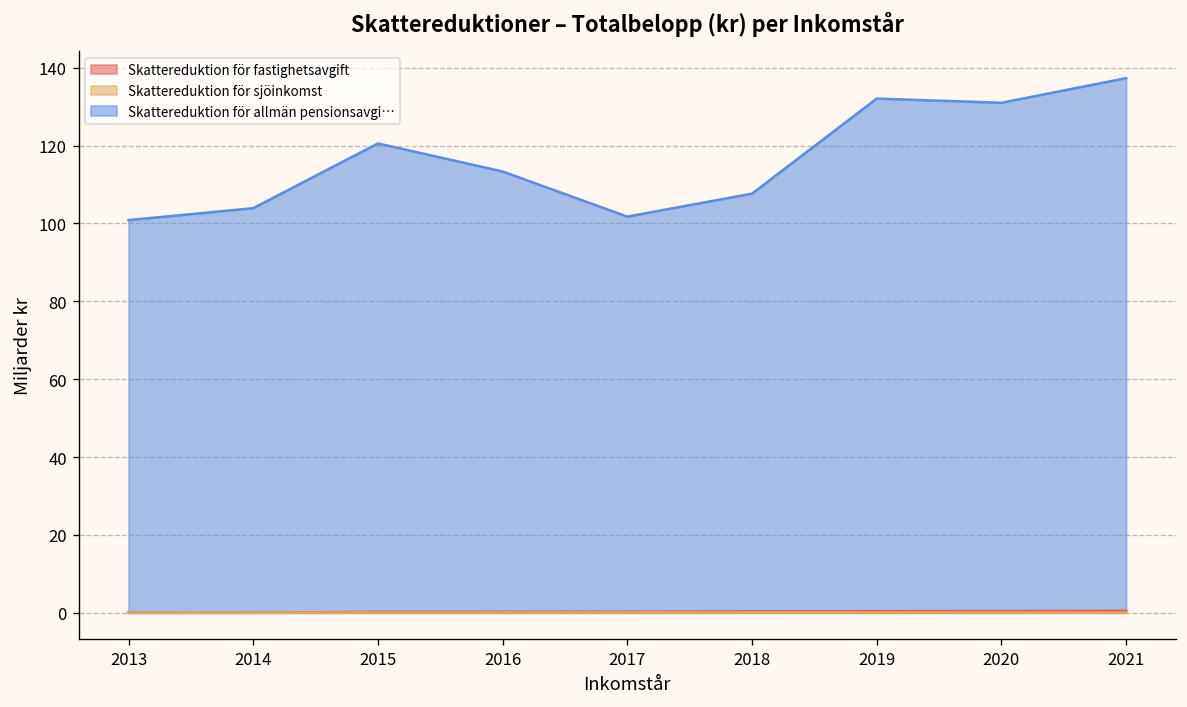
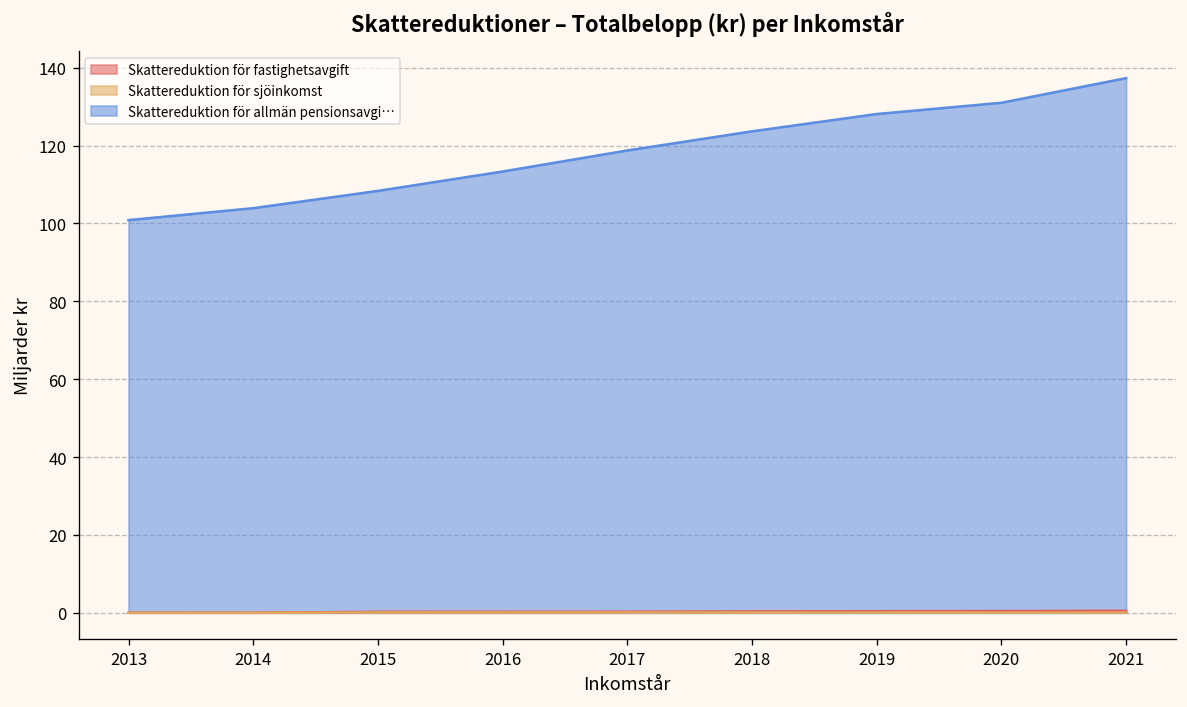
Skattereduktion för allmän pensionsavgi…, 2015: 121 -> 108
Skattereduktion för allmän pensionsavgi…, 2017: 102 -> 119
Skattereduktion för allmän pensionsavgi…, 2018: 108 -> 124
Skattereduktion för allmän pensionsavgi…, 2019: 132 -> 128
